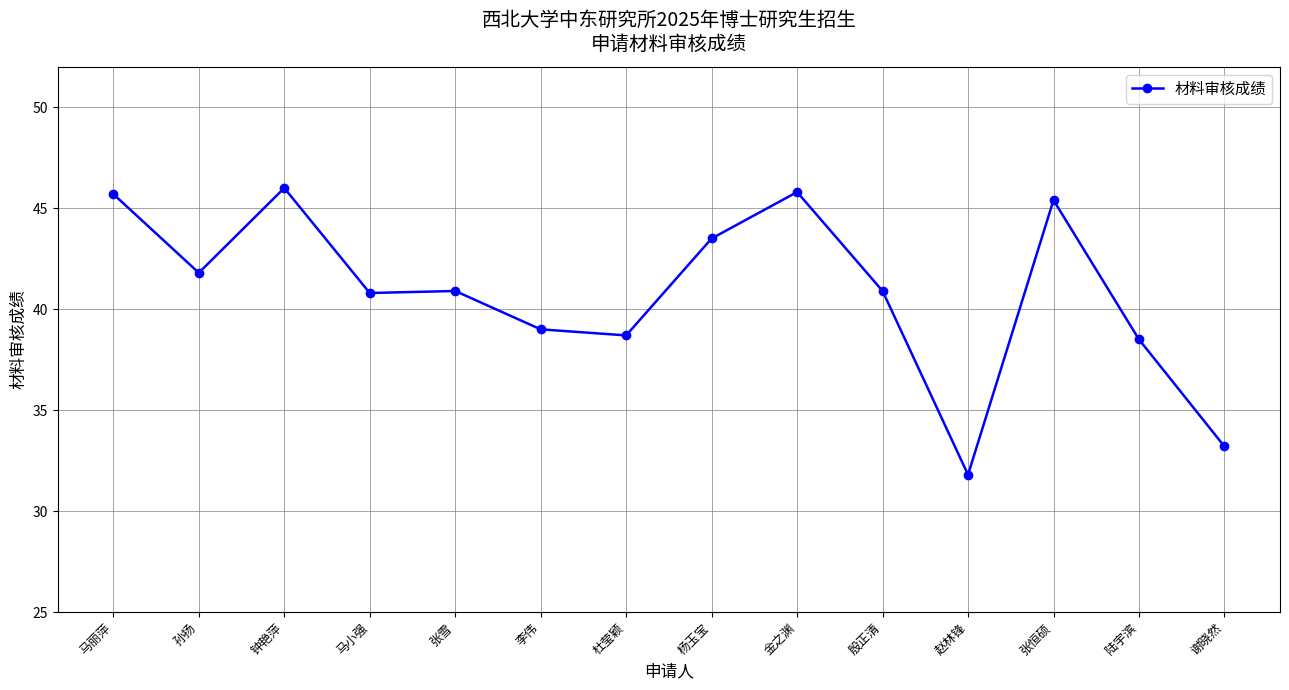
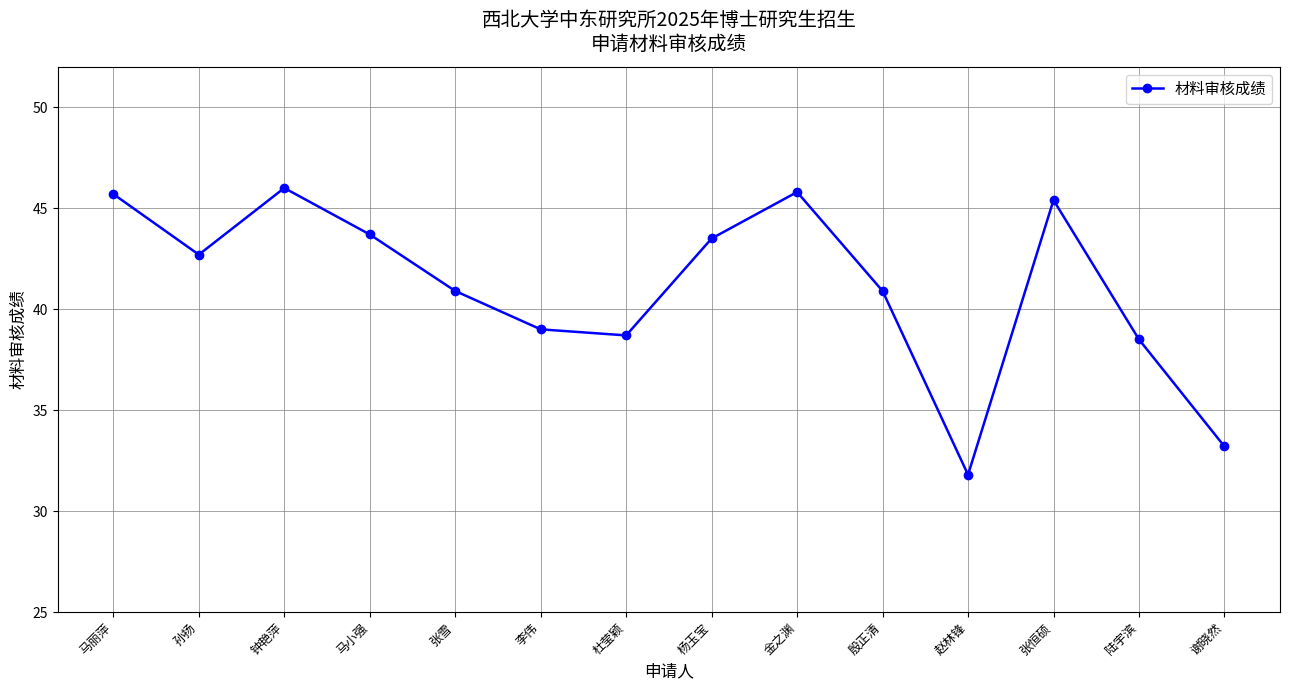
孙扬: 41.8 -> 42.7
马小强: 40.8 -> 43.7
